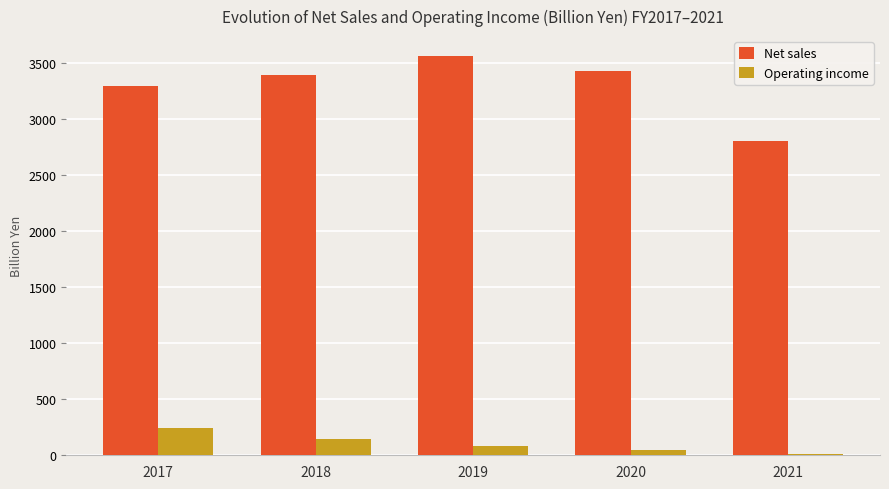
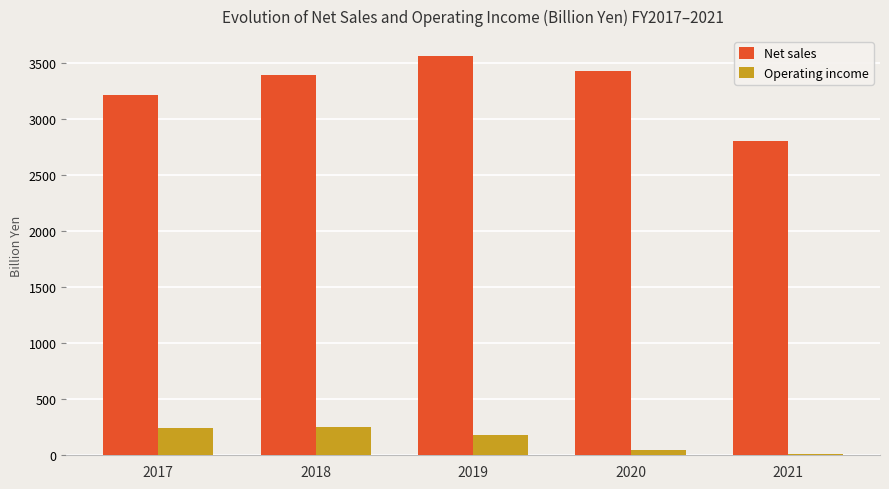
Net sales, 2017: 3300 -> 3210
Operating income, 2018: 150 -> 250
Operating income, 2019: 80 -> 180
